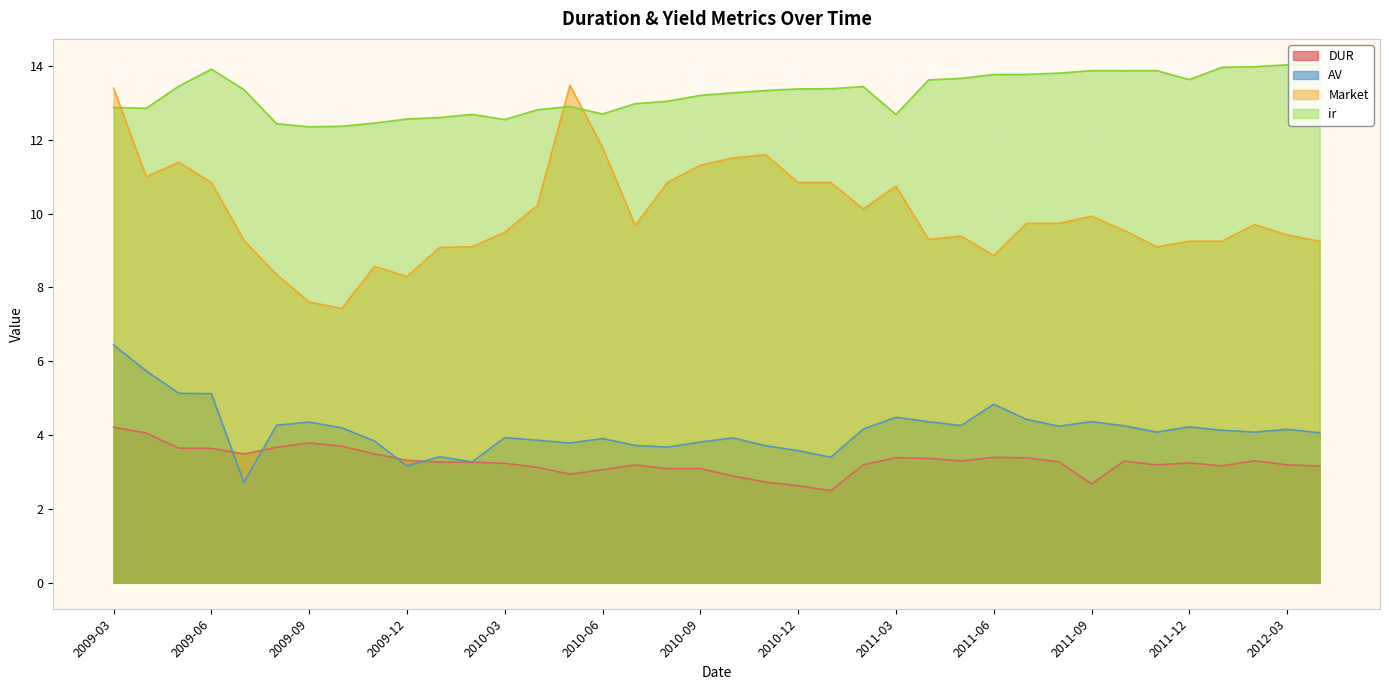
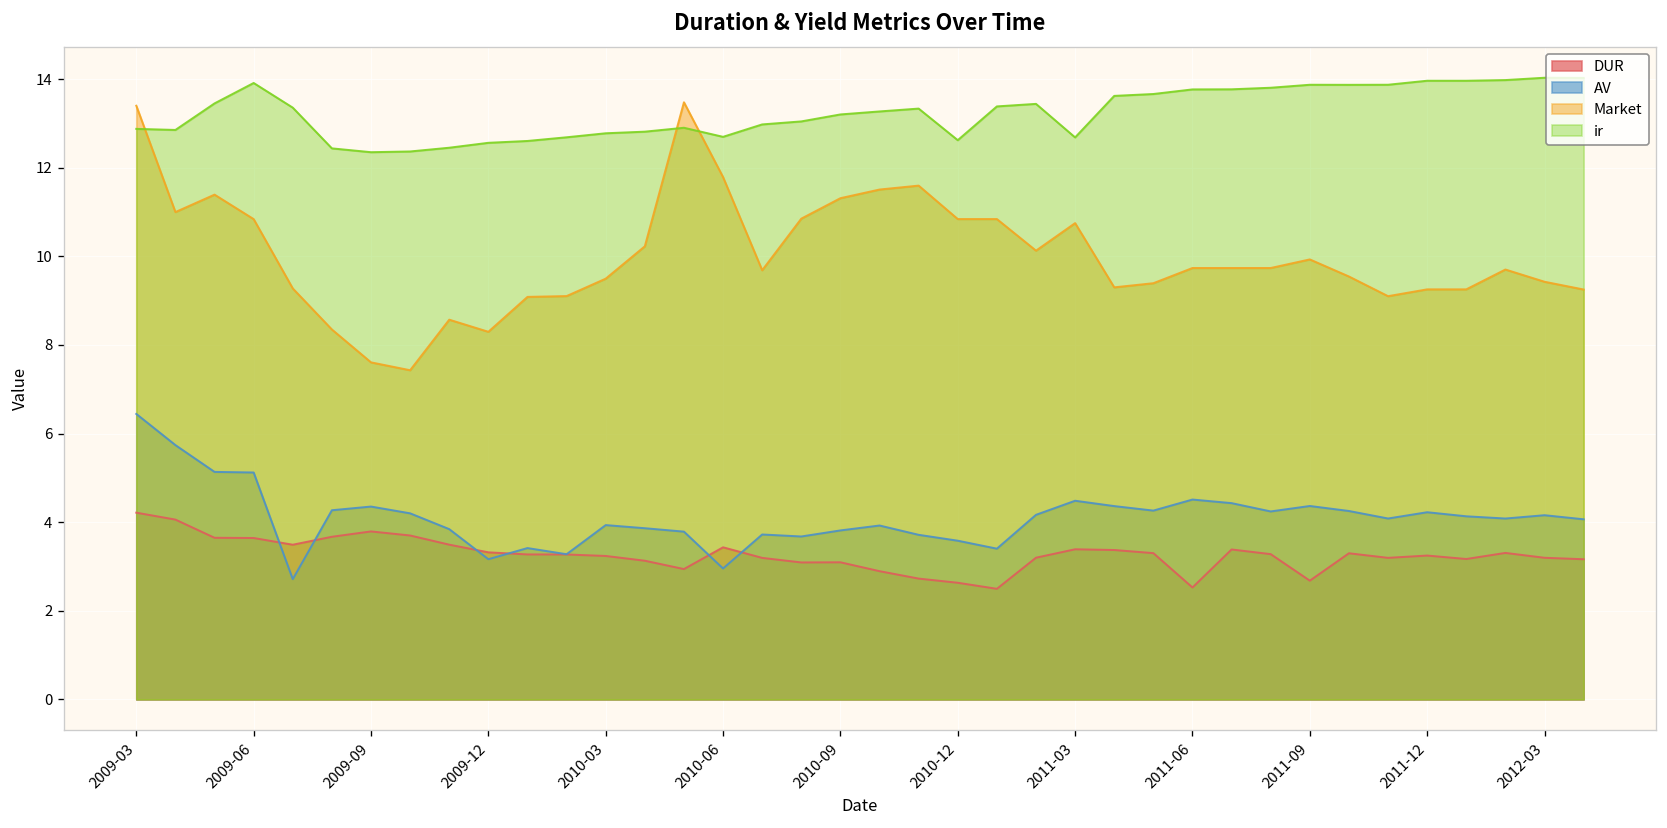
ir, 2010-03: 12.5 -> 12.8
DUR, 2010-06: 3.1 -> 3.4
AV, 2010-06: 3.9 -> 3.0
ir, 2010-12: 13.4 -> 12.6
DUR, 2011-06: 3.4 -> 2.5
AV, 2011-06: 4.8 -> 4.5
Market, 2011-06: 8.9 -> 9.7
ir, 2011-12: 13.6 -> 14.0
